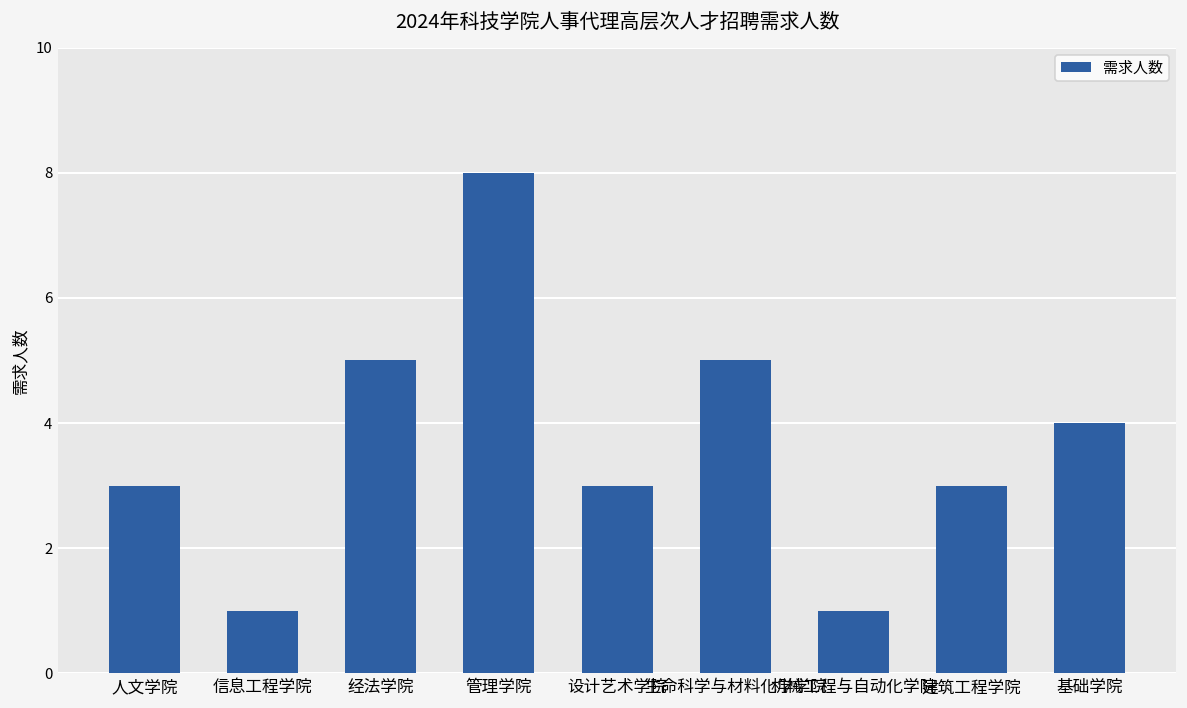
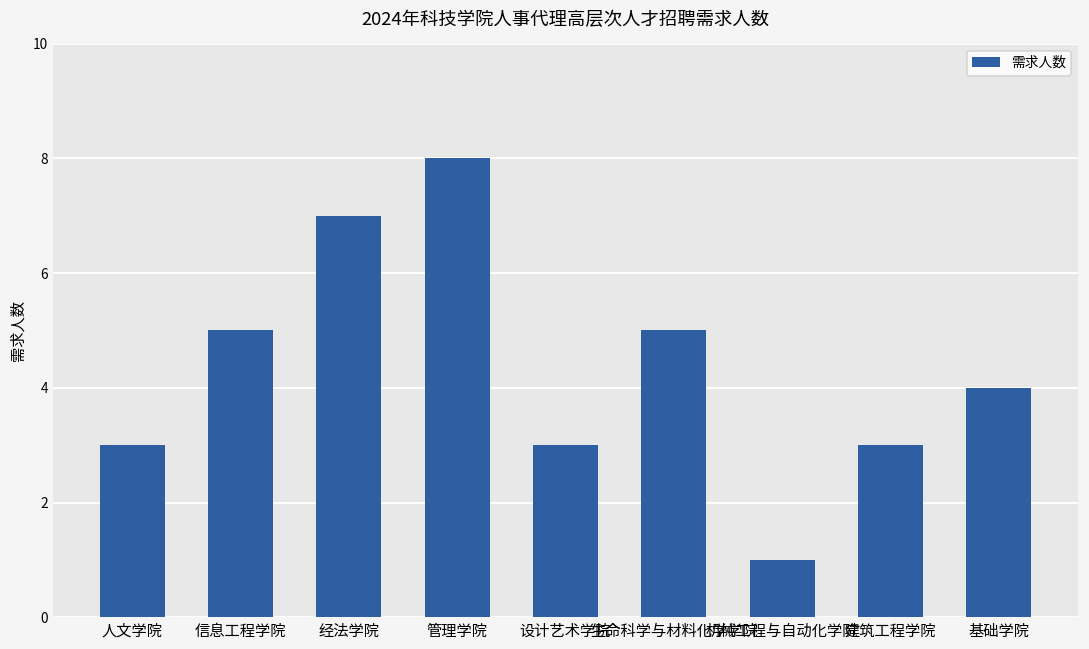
信息工程学院: 1 -> 5
经法学院: 5 -> 7
